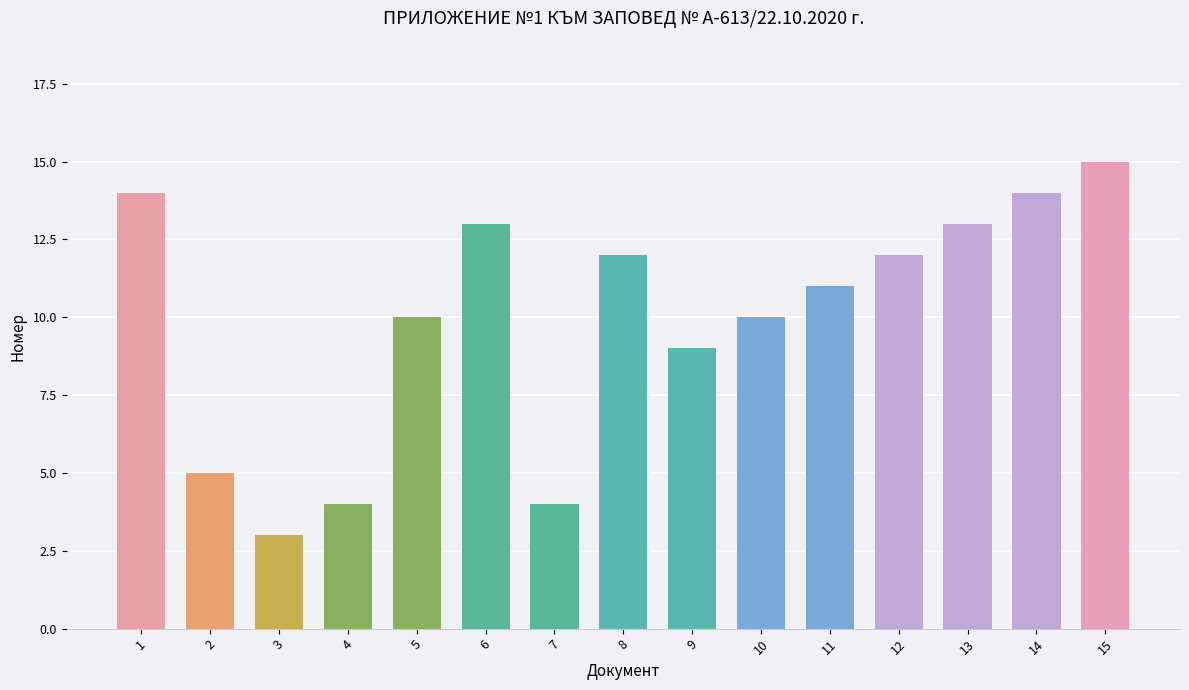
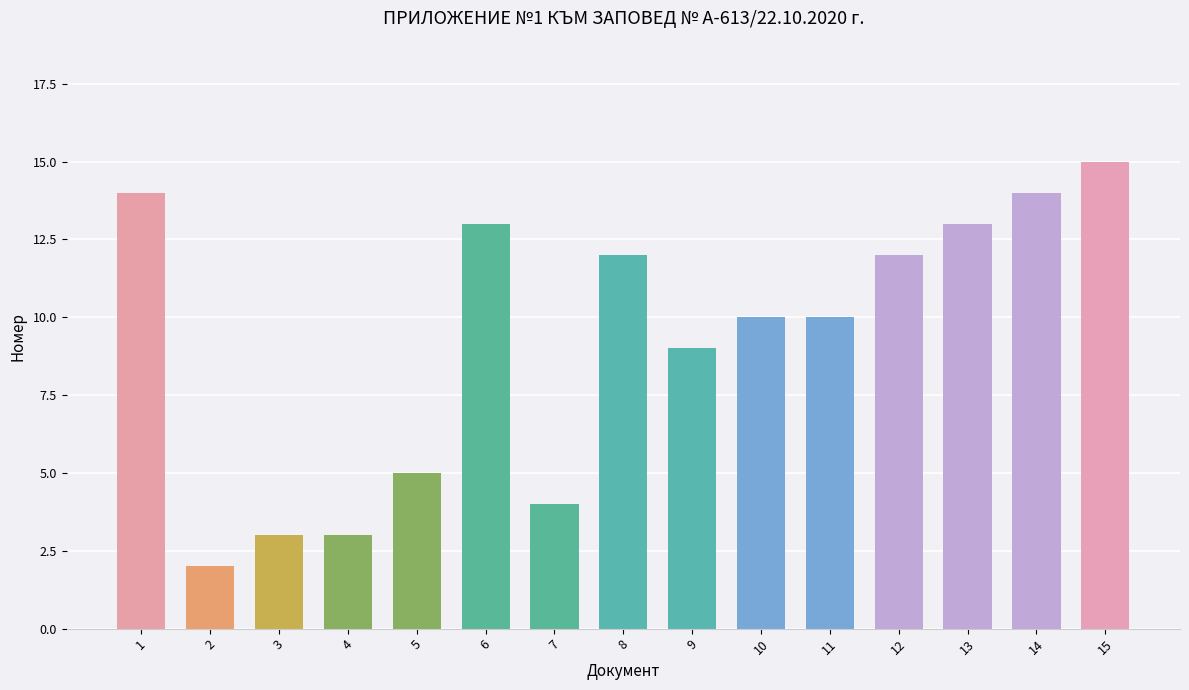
2: 5 -> 2
4: 4 -> 3
5: 10 -> 5
11: 11 -> 10
